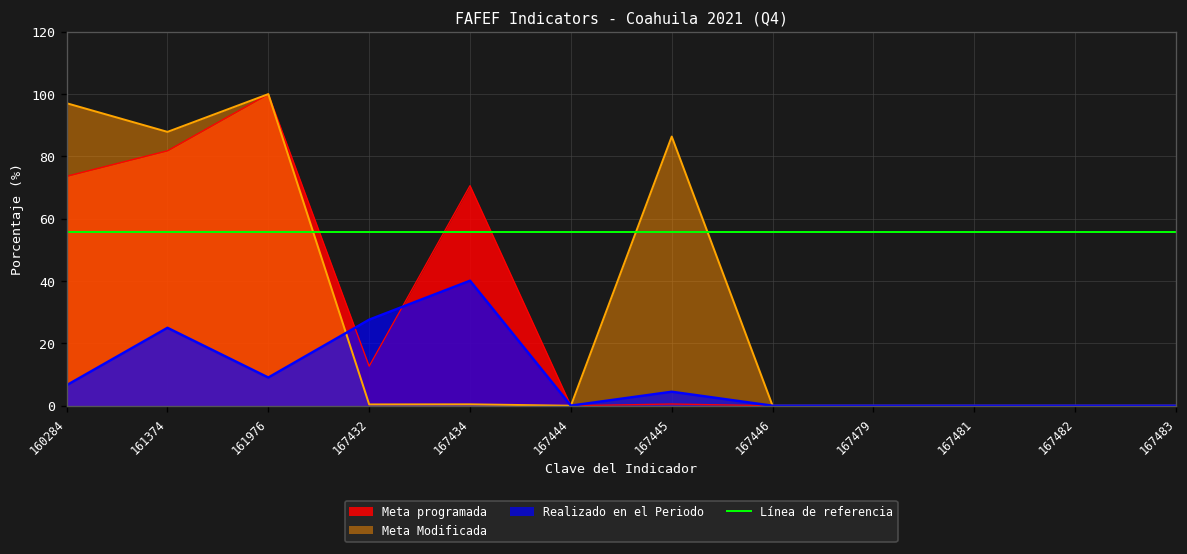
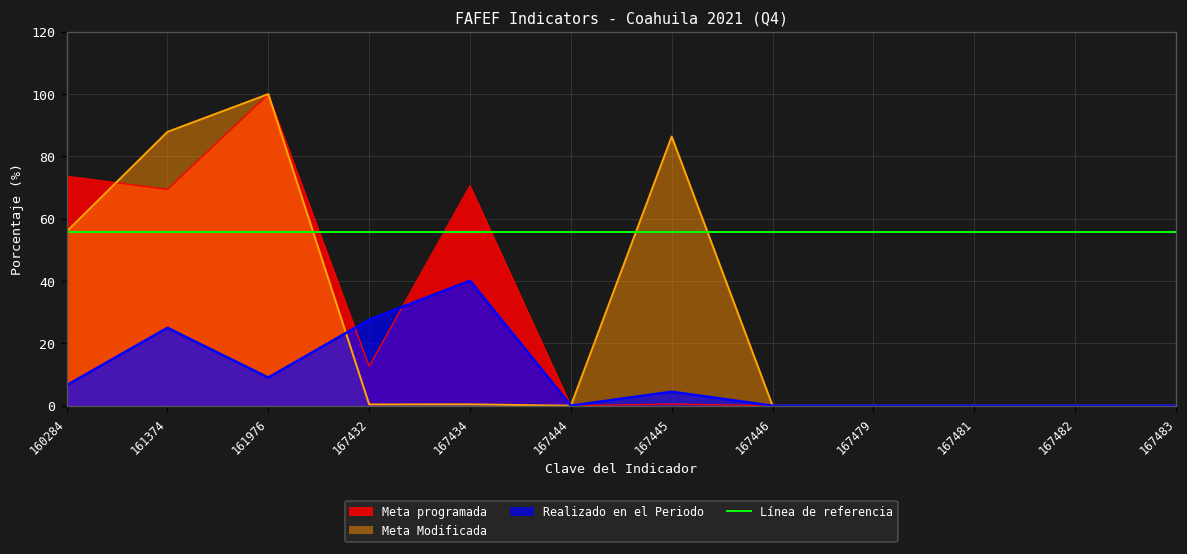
Meta Modificada, 160284: 97 -> 56
Meta programada, 161374: 82 -> 69
